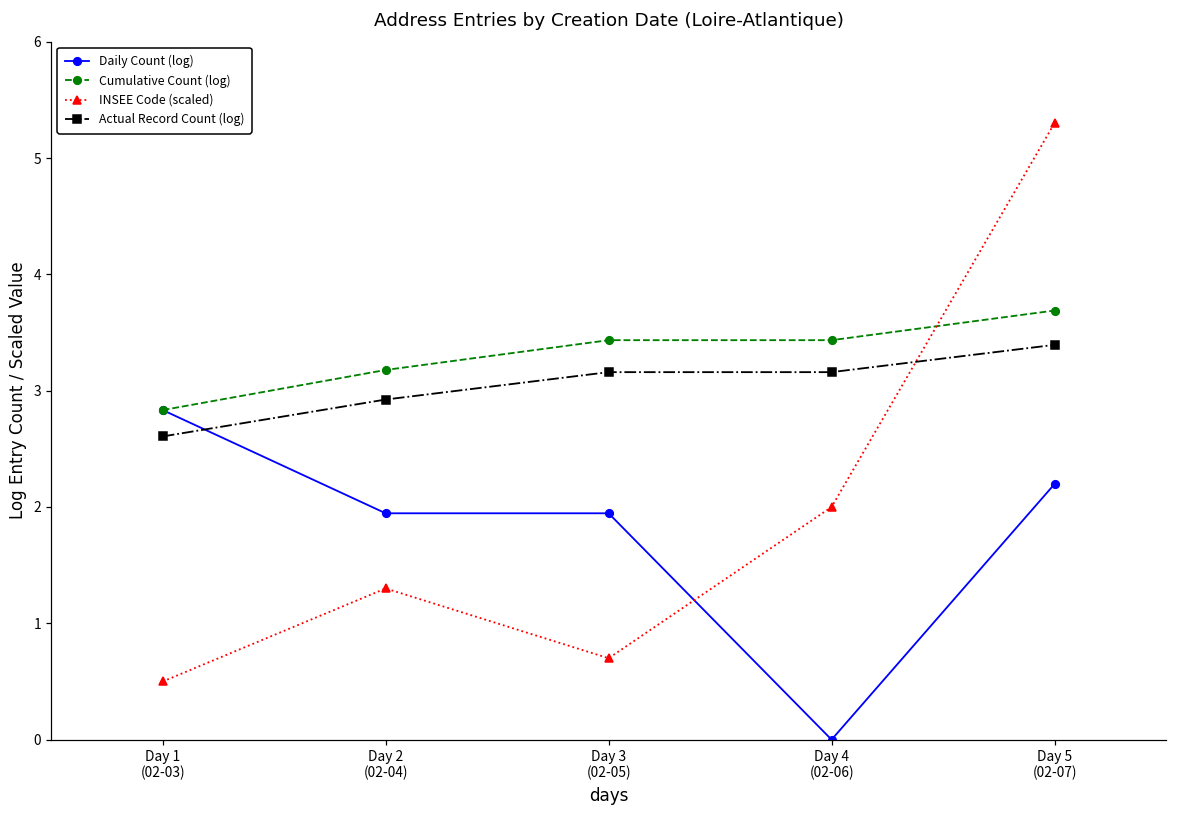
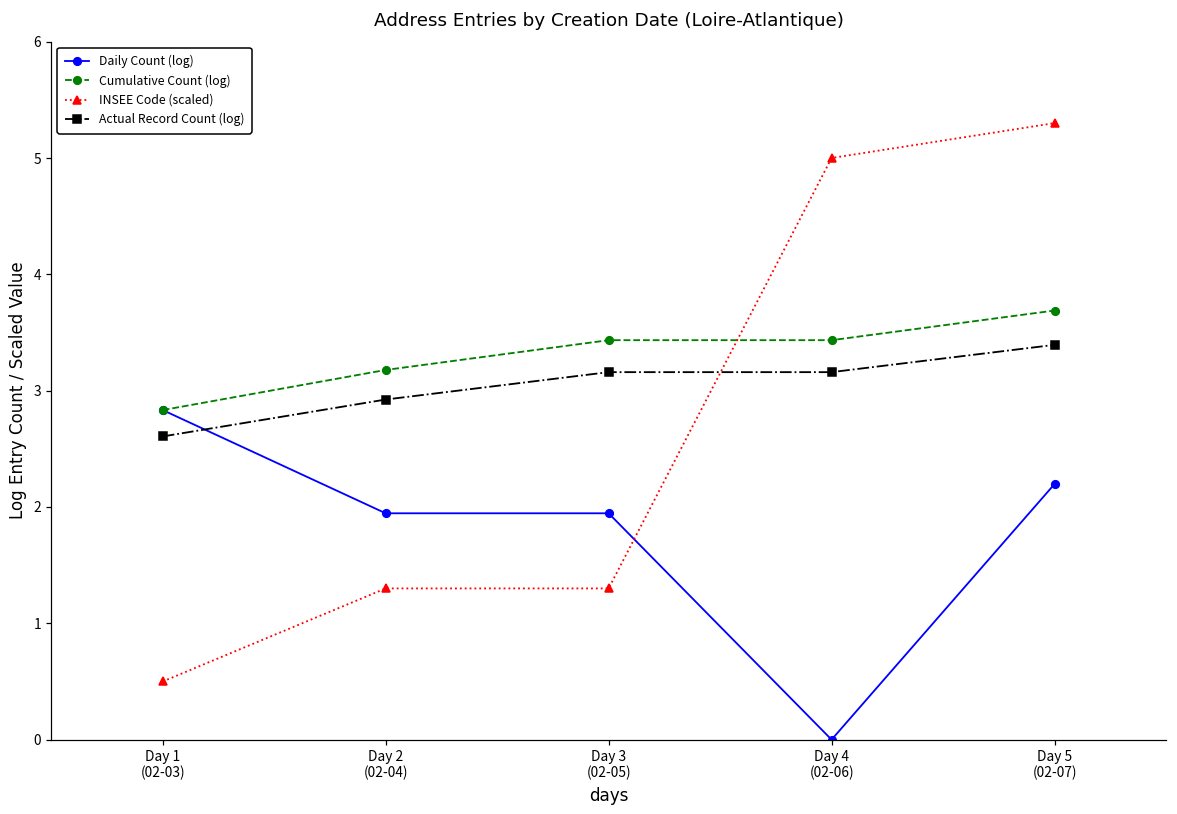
INSEE Code (scaled), Day 3 (02-05): 0.70 -> 1.30
INSEE Code (scaled), Day 4 (02-06): 2.00 -> 5.00
